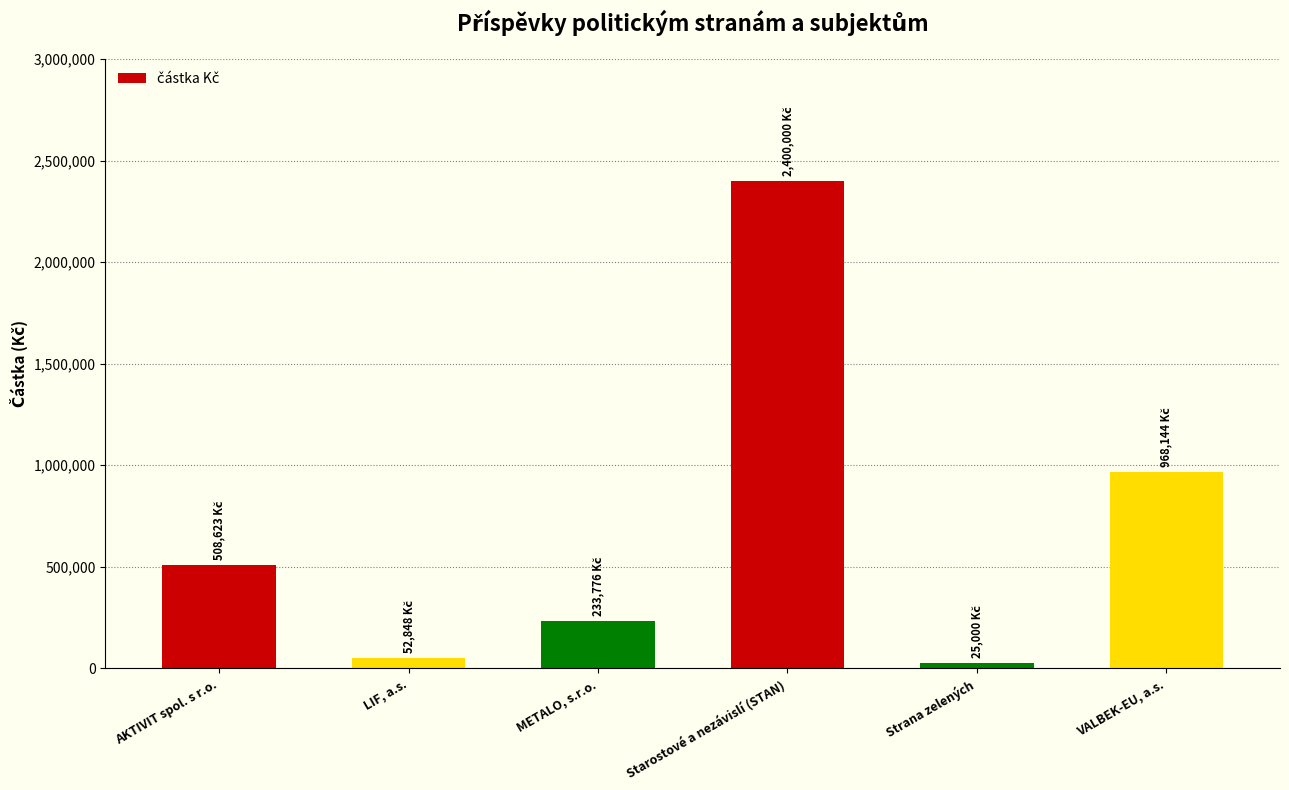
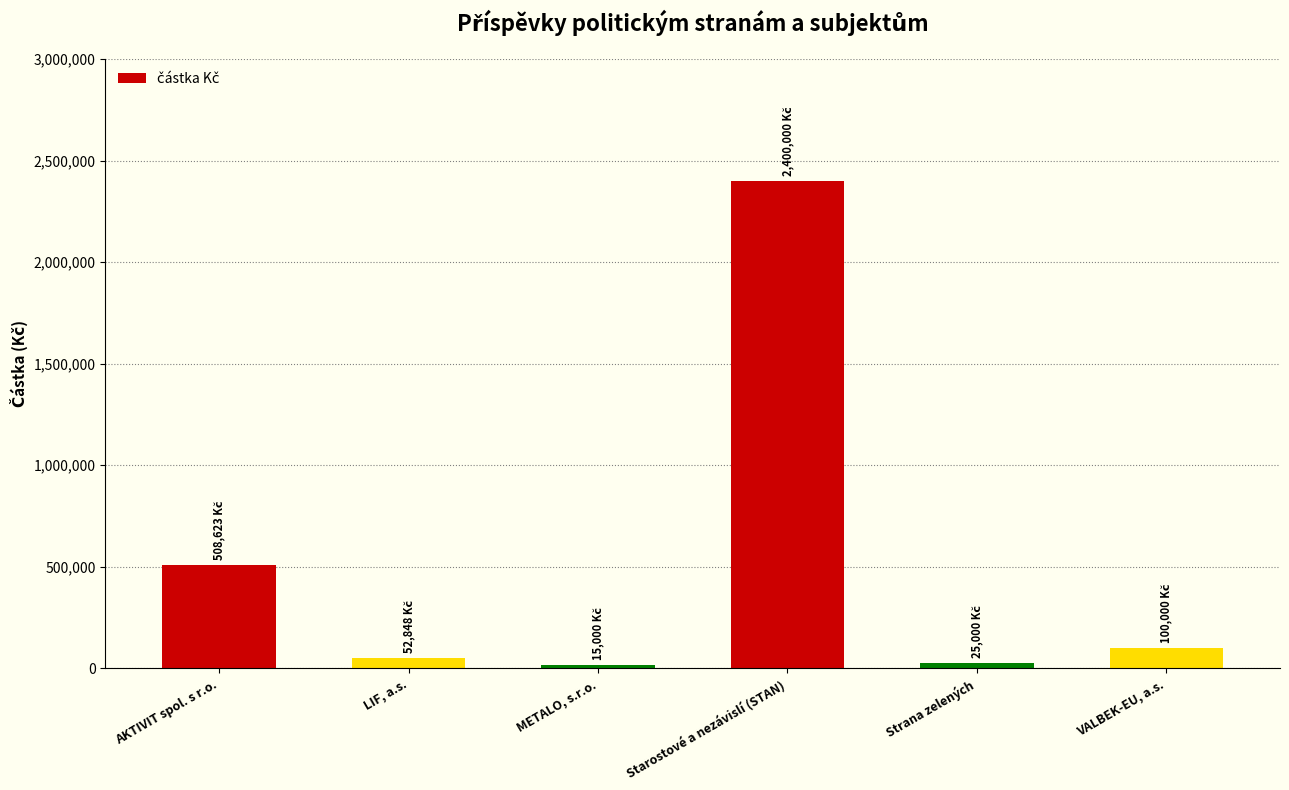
METALO, s.r.o.: 233,776 -> 15,000
VALBEK-EU, a.s.: 968,144 -> 100,000
